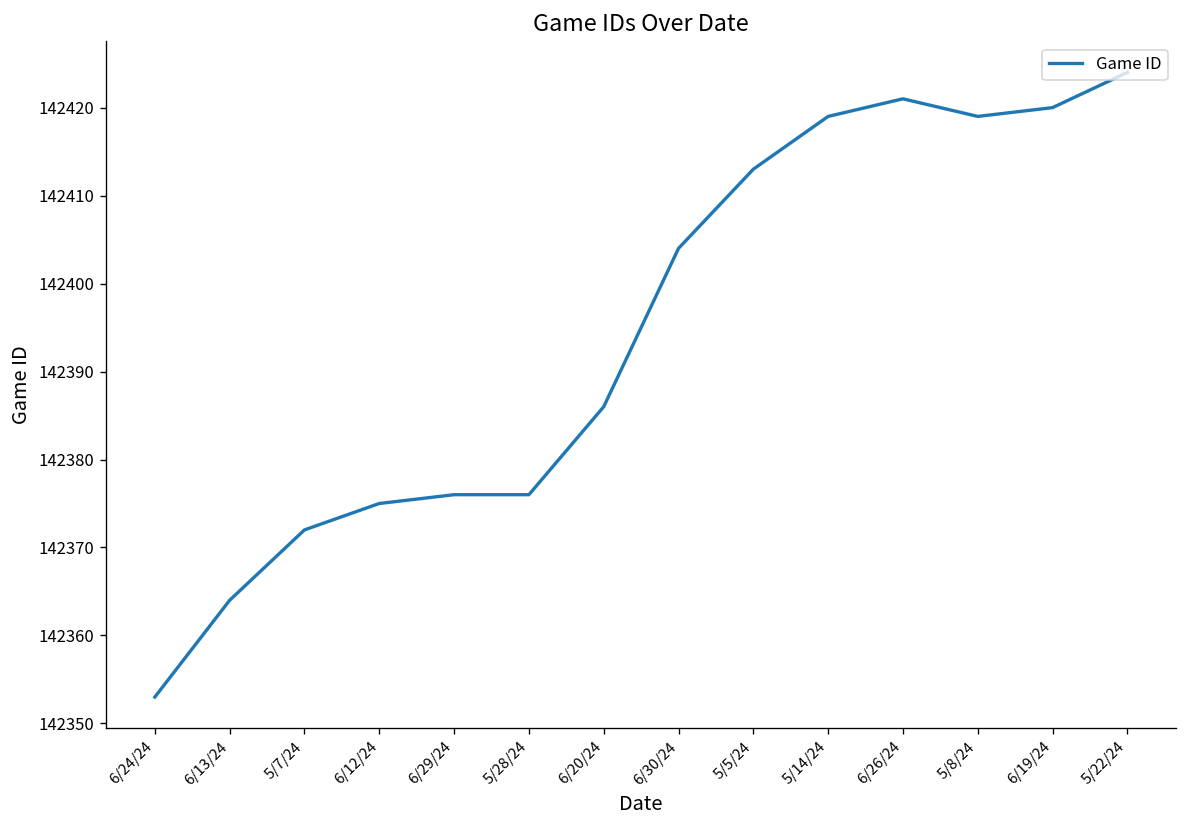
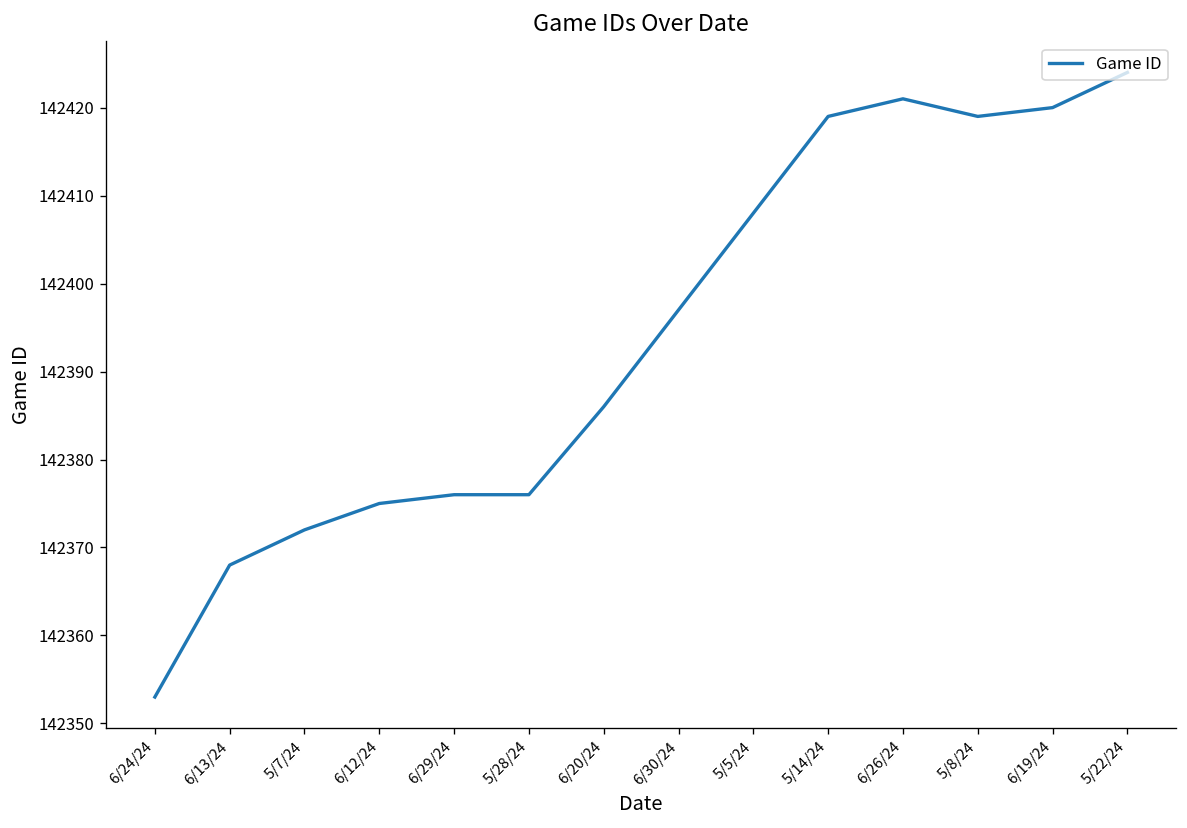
6/13/24: 142364 -> 142368
6/30/24: 142404 -> 142397
5/5/24: 142413 -> 142408
